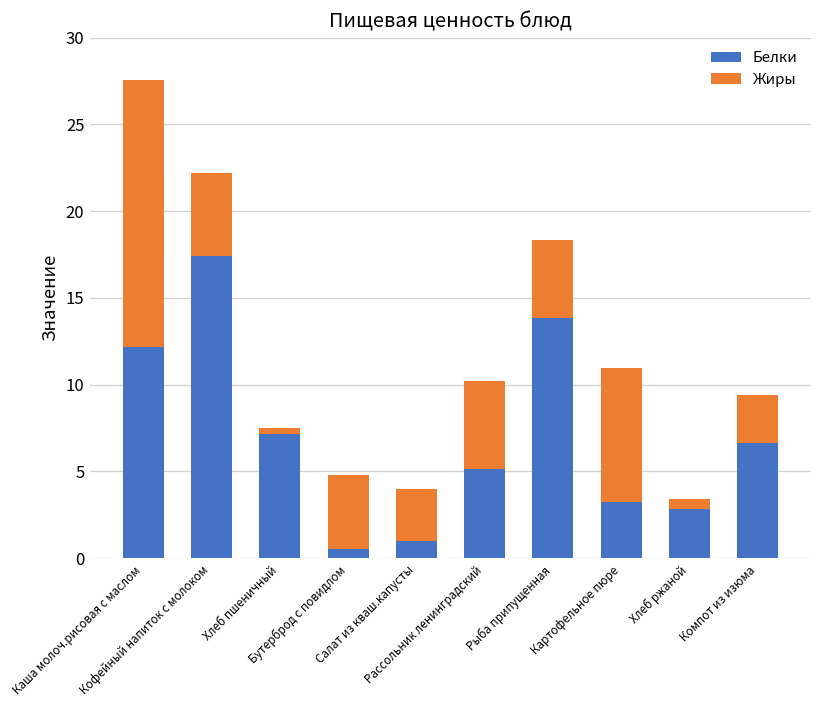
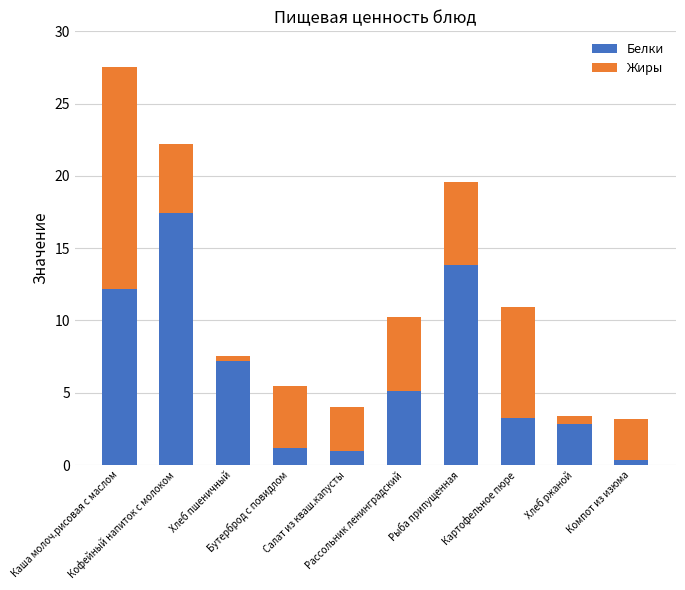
Белки, Бутерброд с повидлом: 0.5 -> 1.2
Жиры, Рыба припущенная: 4.5 -> 5.8
Белки, Компот из изюма: 6.6 -> 0.4
